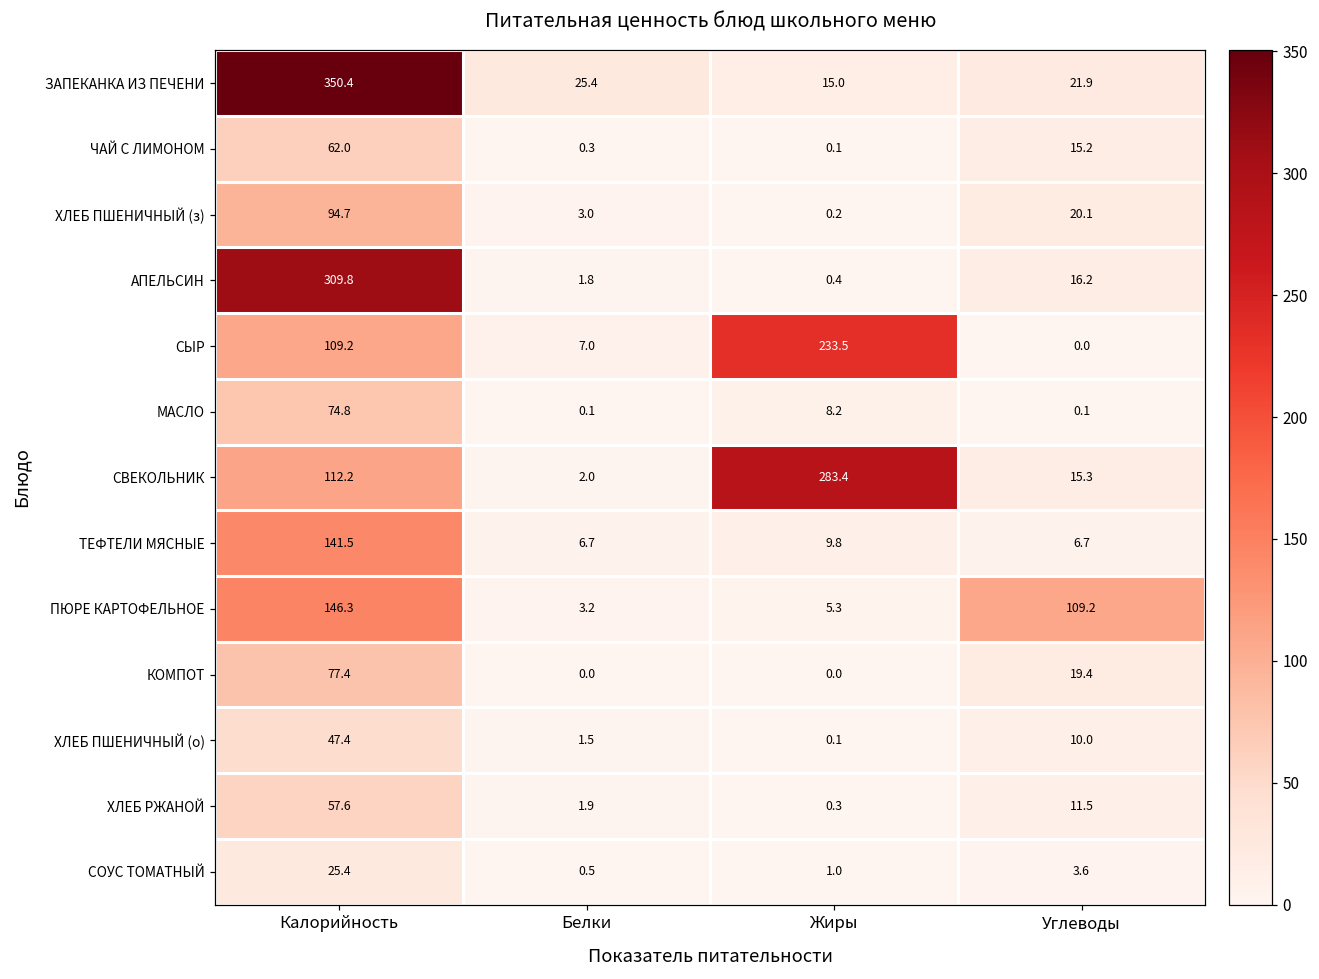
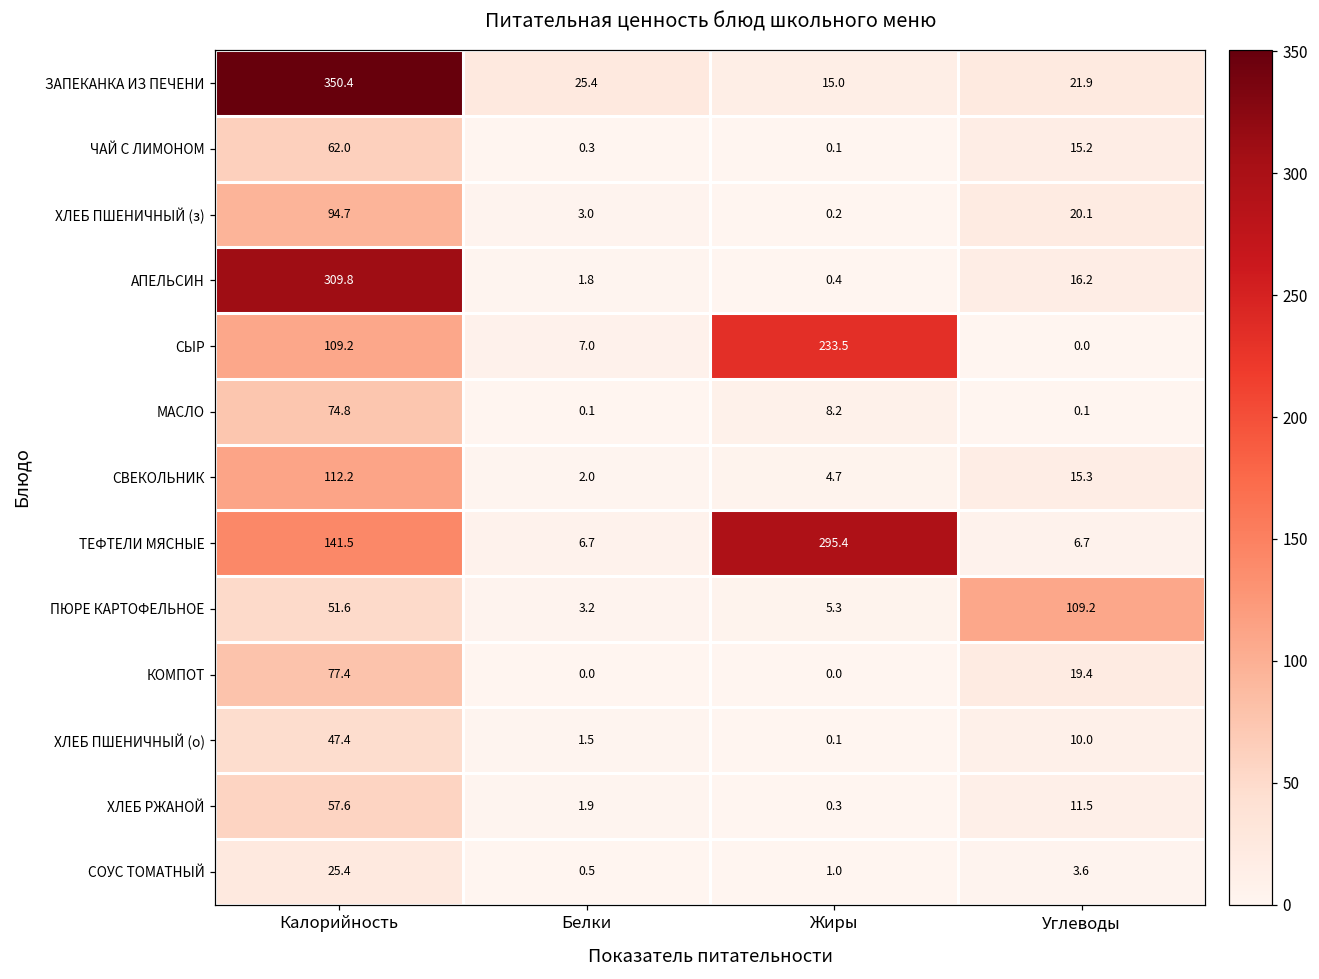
СВЕКОЛЬНИК, Жиры: 283.4 -> 4.7
ТЕФТЕЛИ МЯСНЫЕ, Жиры: 9.8 -> 295.4
ПЮРЕ КАРТОФЕЛЬНОЕ, Калорийность: 146.3 -> 51.6
